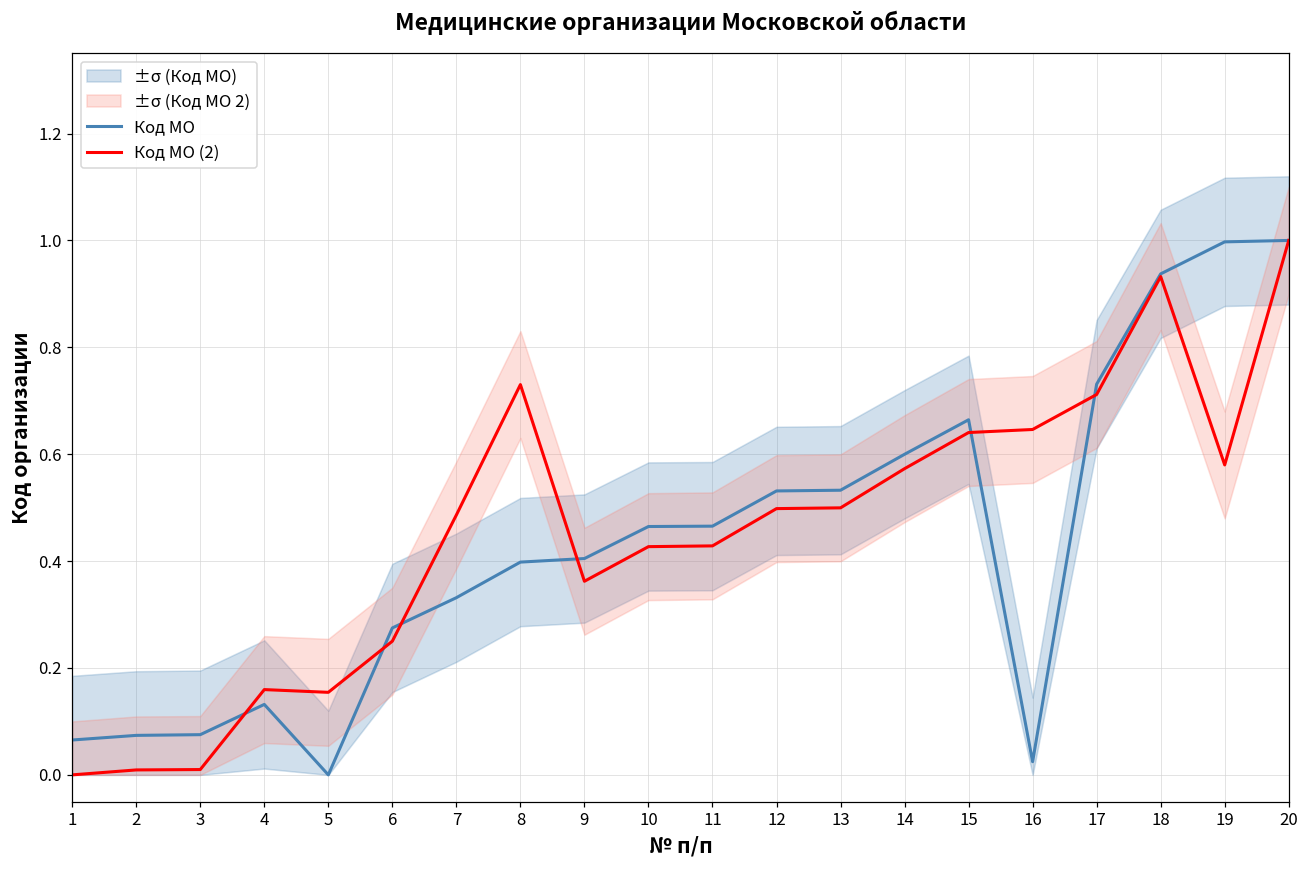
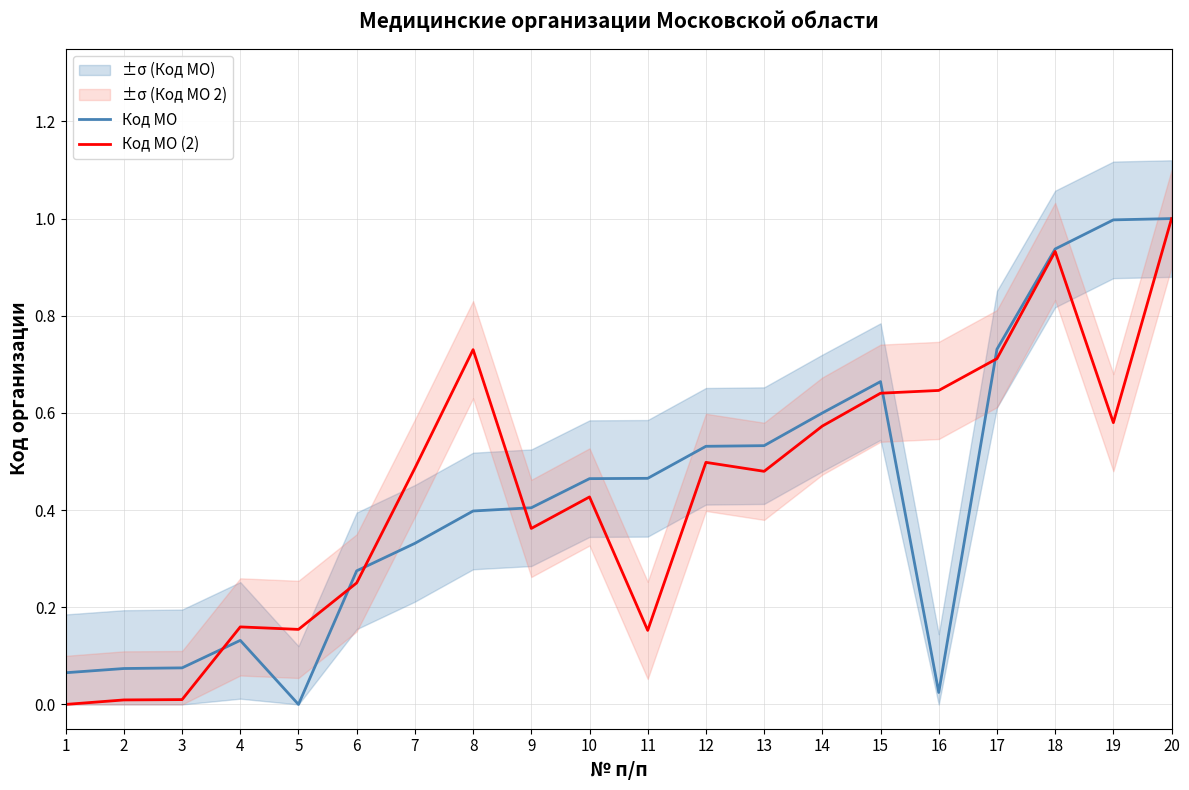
Код МО (2), 11: 0.43 -> 0.15
Код МО (2), 13: 0.50 -> 0.48
